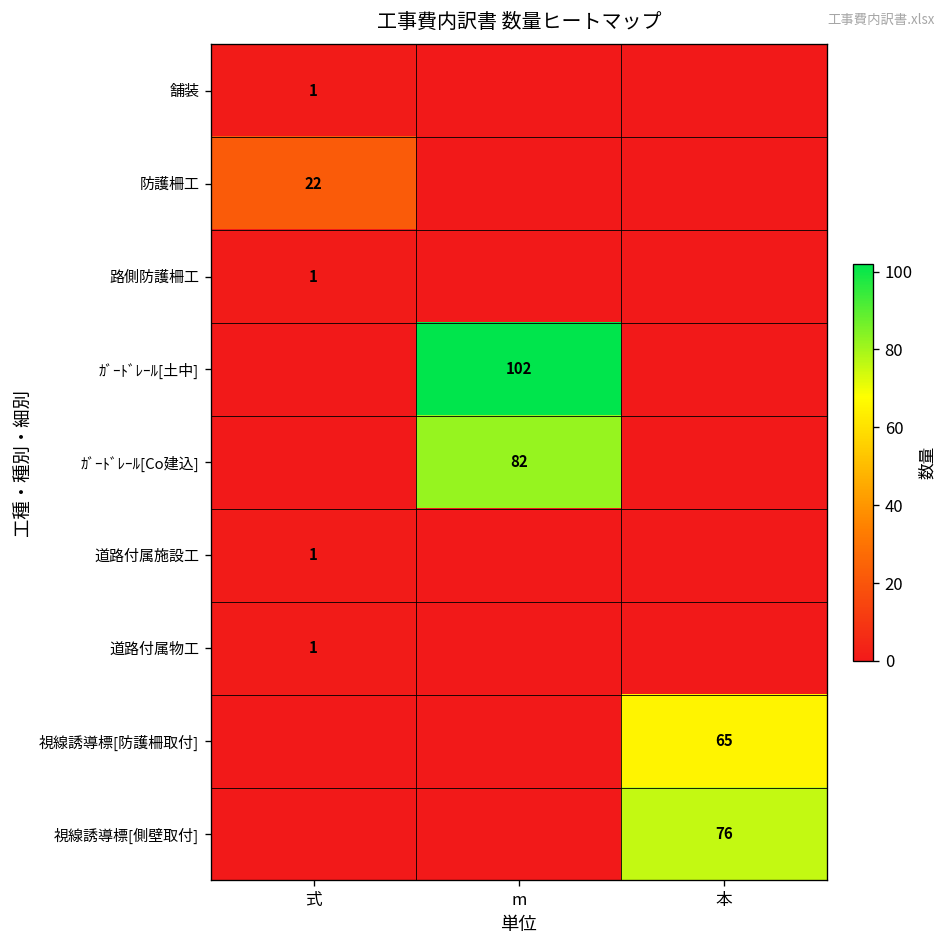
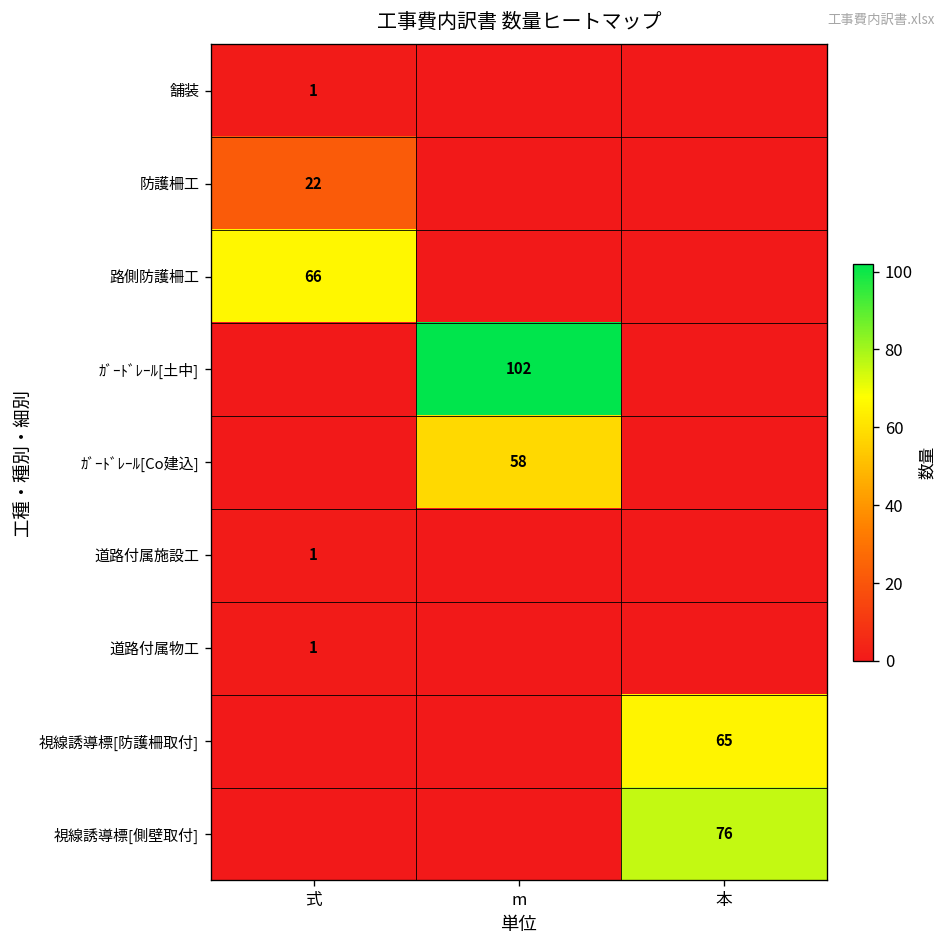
路側防護柵工, 式: 1 -> 66
ｶﾞｰﾄﾞﾚｰﾙ[Co建込], m: 82 -> 58
